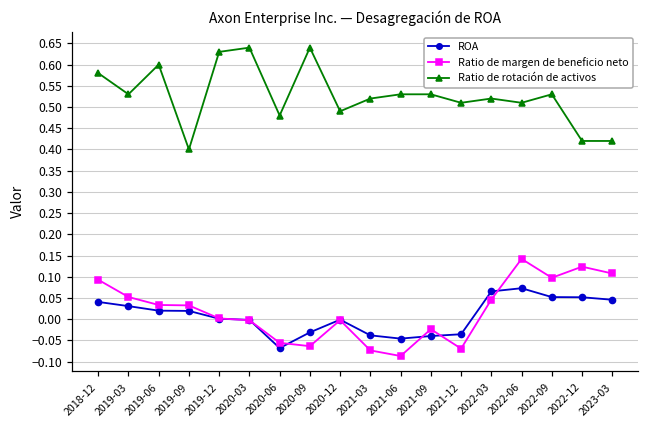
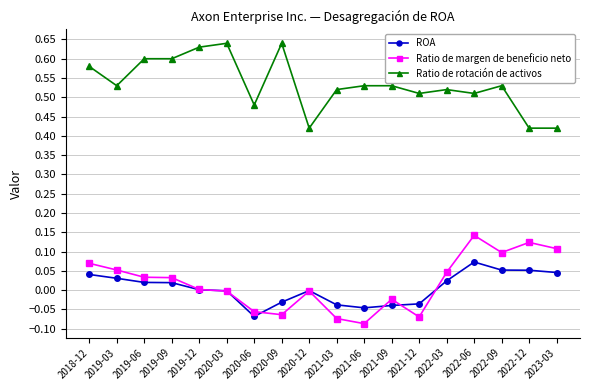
Ratio de margen de beneficio neto, 2018-12: 0.09 -> 0.07
Ratio de rotación de activos, 2019-09: 0.4 -> 0.6
Ratio de rotación de activos, 2020-12: 0.49 -> 0.42
ROA, 2022-03: 0.07 -> 0.02
